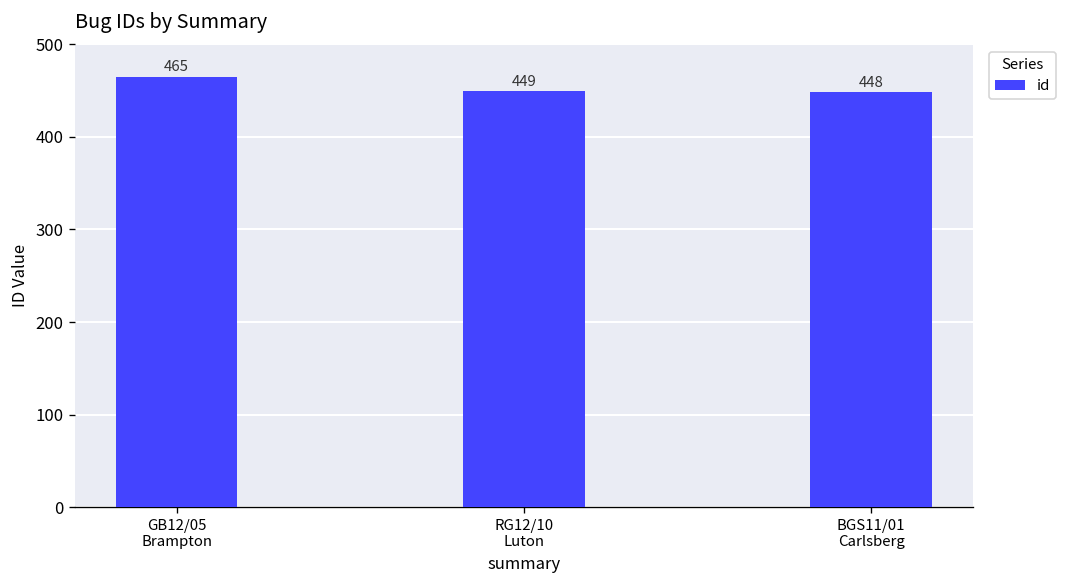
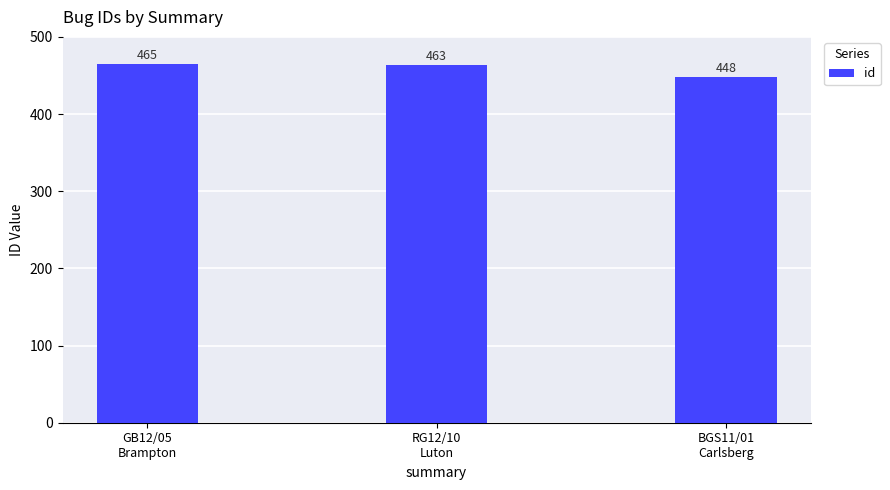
RG12/10 Luton: 449 -> 463
